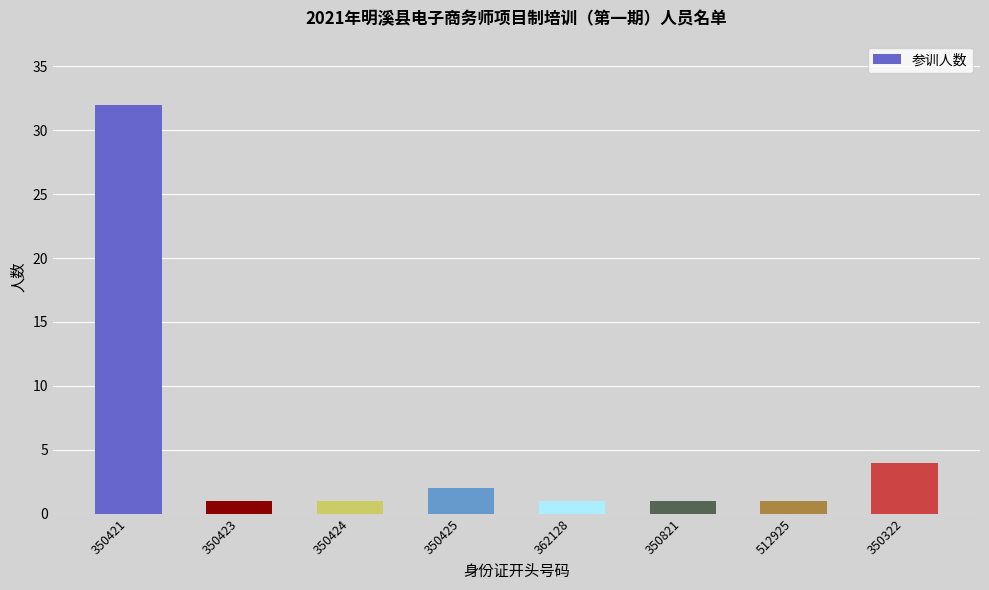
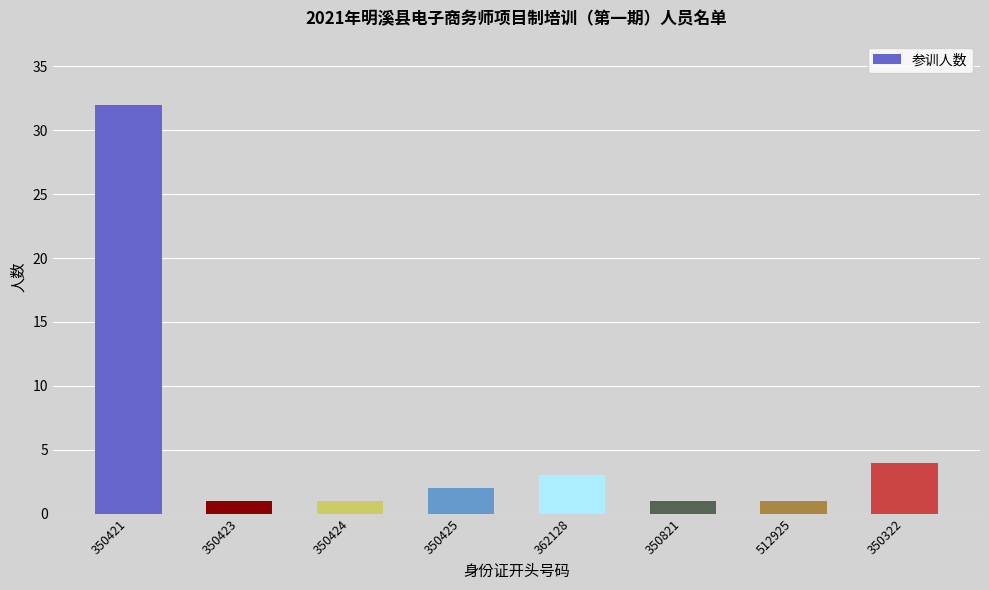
362128: 1 -> 3
